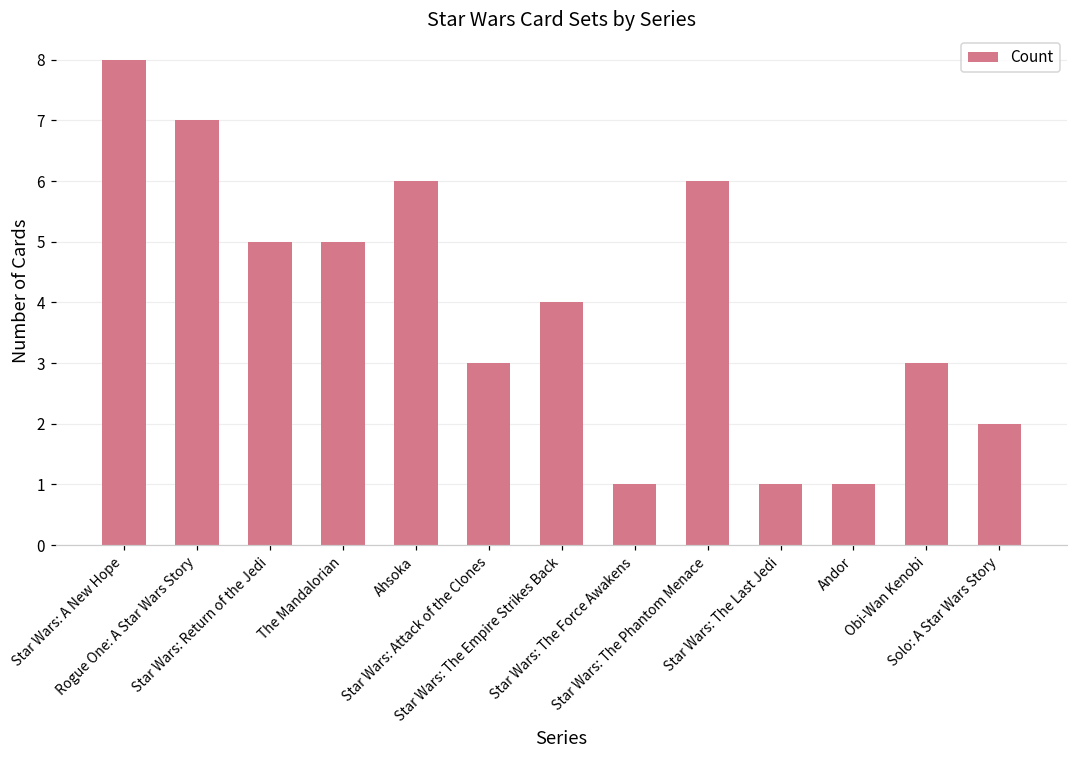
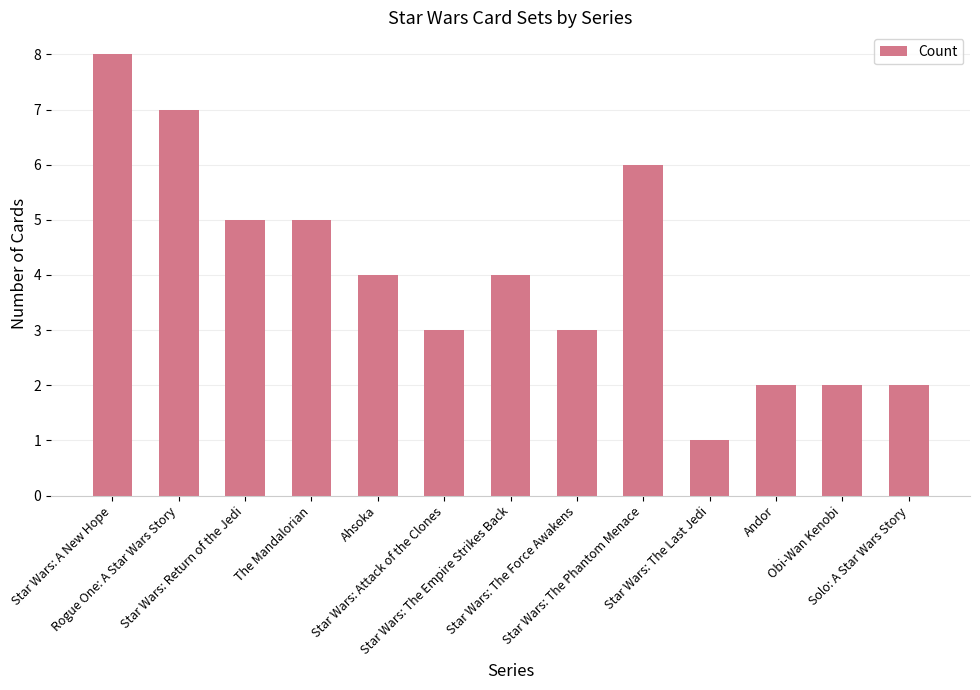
Ahsoka: 6 -> 4
Star Wars: The Force Awakens: 1 -> 3
Andor: 1 -> 2
Obi-Wan Kenobi: 3 -> 2
